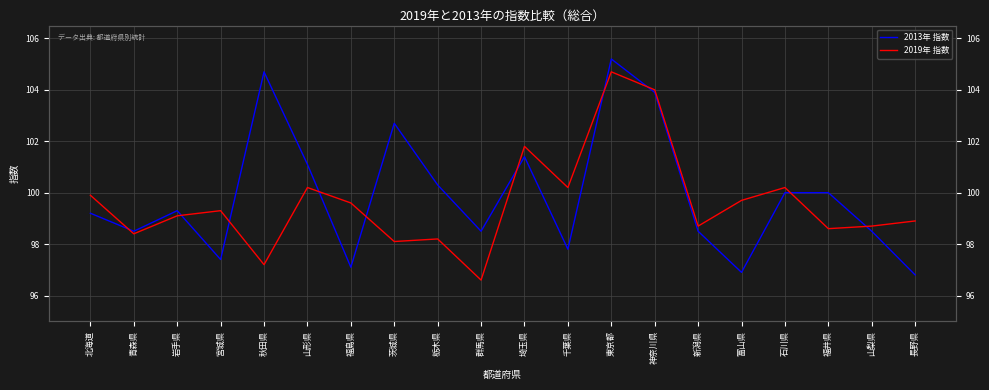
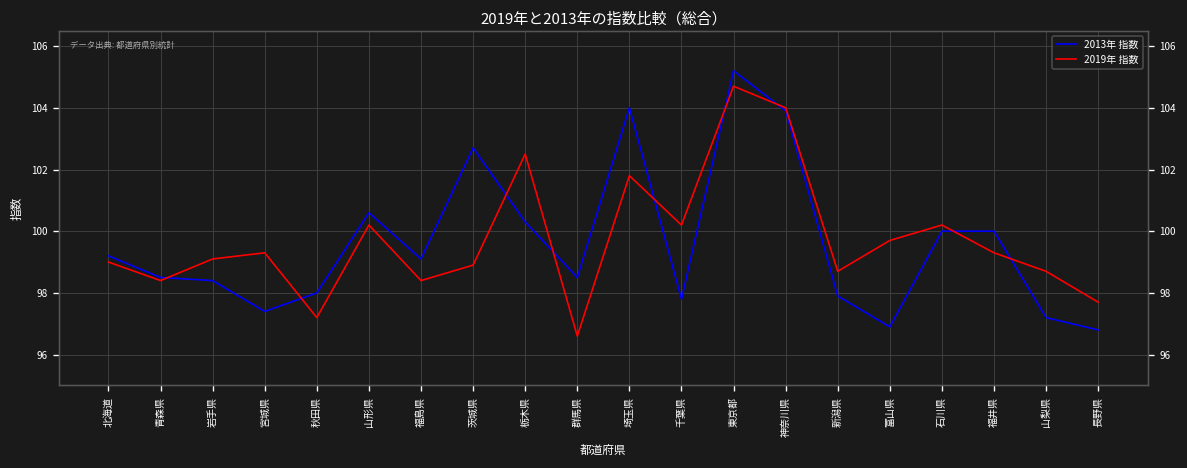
2019年 指数, 北海道: 99.9 -> 99.0
2013年 指数, 岩手県: 99.3 -> 98.4
2013年 指数, 秋田県: 104.7 -> 98.0
2013年 指数, 山形県: 101.1 -> 100.6
2013年 指数, 福島県: 97.1 -> 99.1
2019年 指数, 福島県: 99.6 -> 98.4
2019年 指数, 茨城県: 98.1 -> 98.9
2019年 指数, 栃木県: 98.2 -> 102.5
2013年 指数, 埼玉県: 101.4 -> 104.0
2013年 指数, 新潟県: 98.5 -> 97.9
2019年 指数, 福井県: 98.6 -> 99.3
2013年 指数, 山梨県: 98.5 -> 97.2
2019年 指数, 長野県: 98.9 -> 97.7
